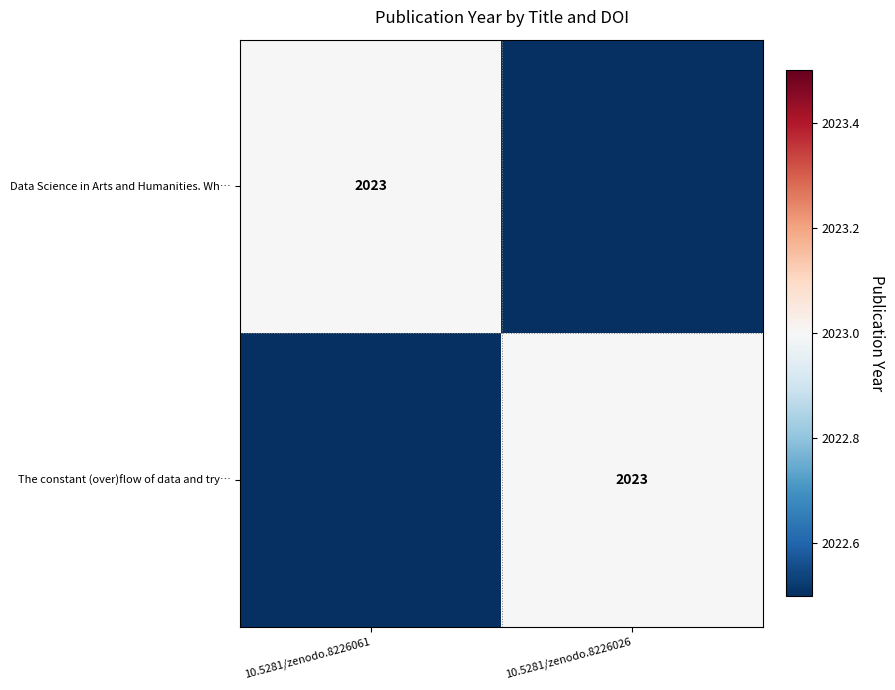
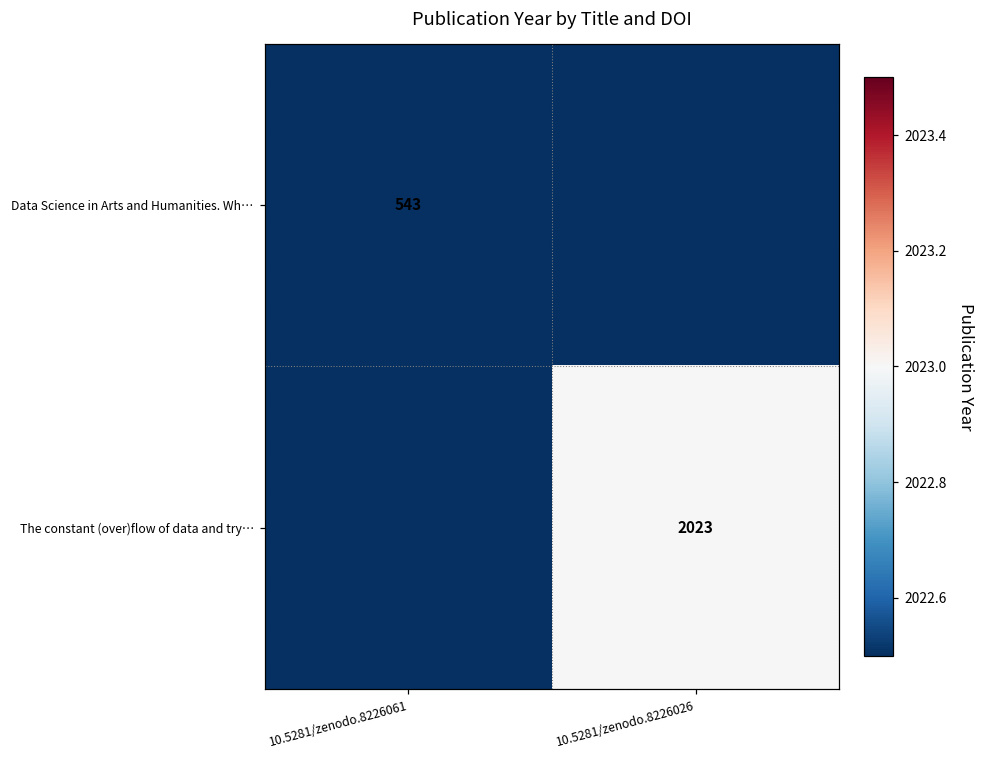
Data Science in Arts and Humanities. Wh…, 10.5281/zenodo.8226061: 2023 -> 543
